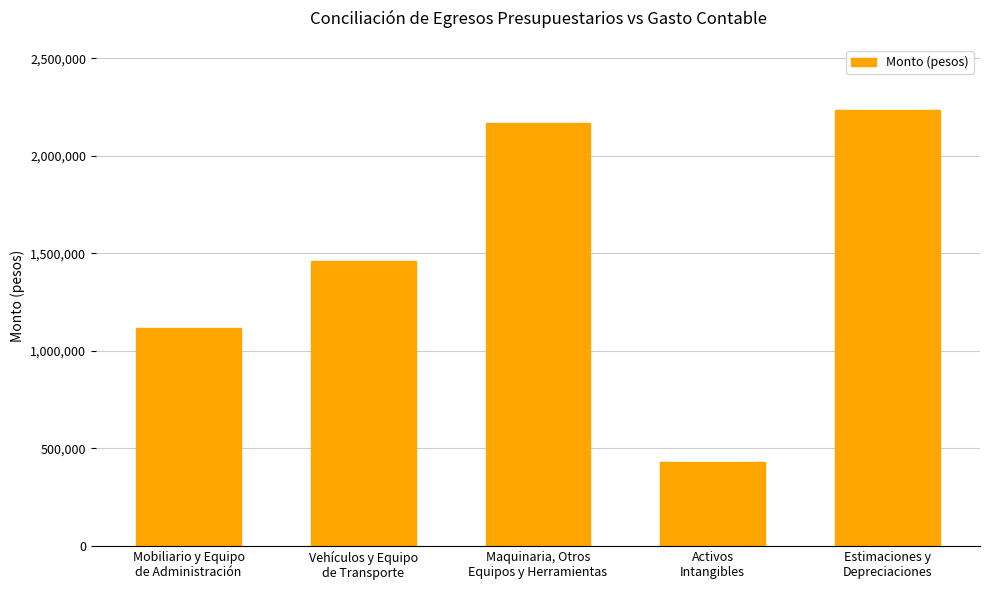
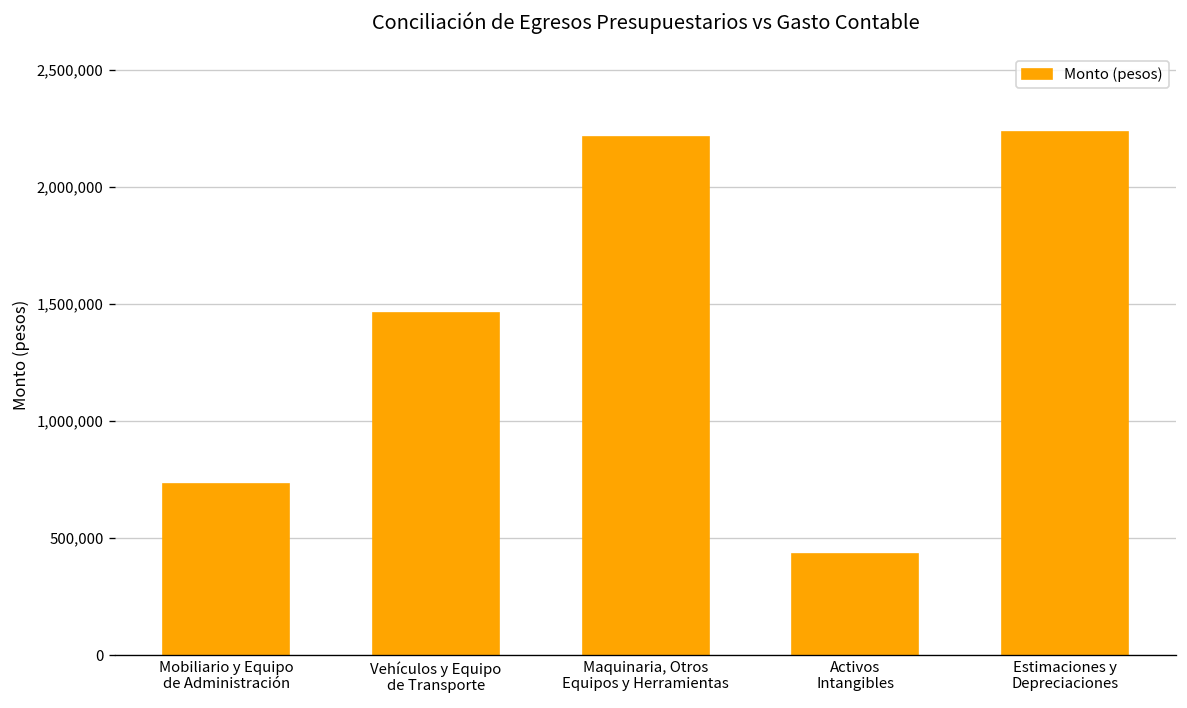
Mobiliario y Equipo de Administración: 1,120,000 -> 730,000
Maquinaria, Otros Equipos y Herramientas: 2,170,000 -> 2,220,000
